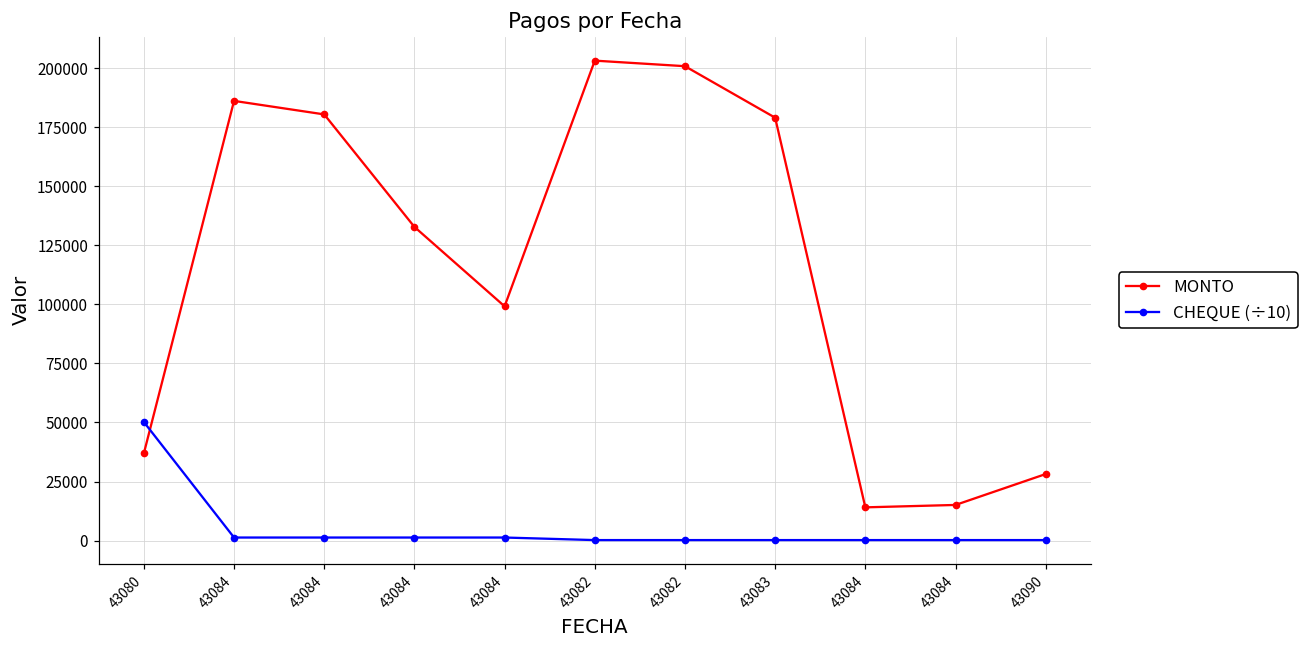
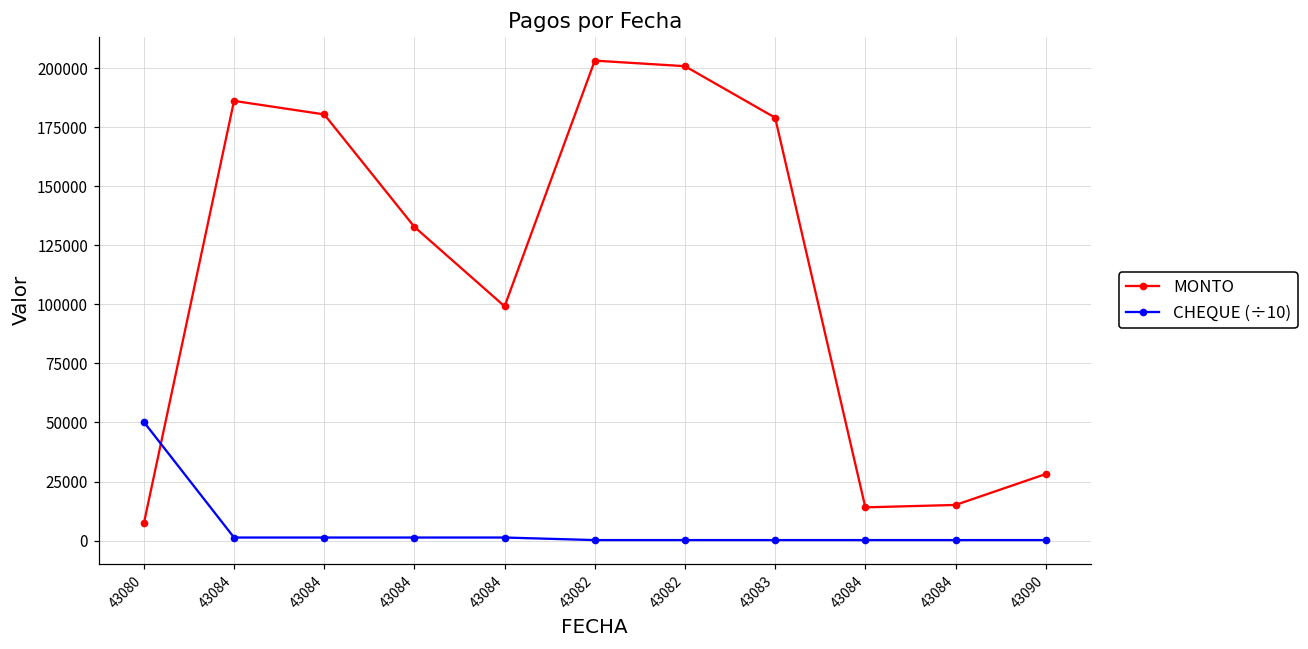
MONTO, 43080: 37000 -> 7000
